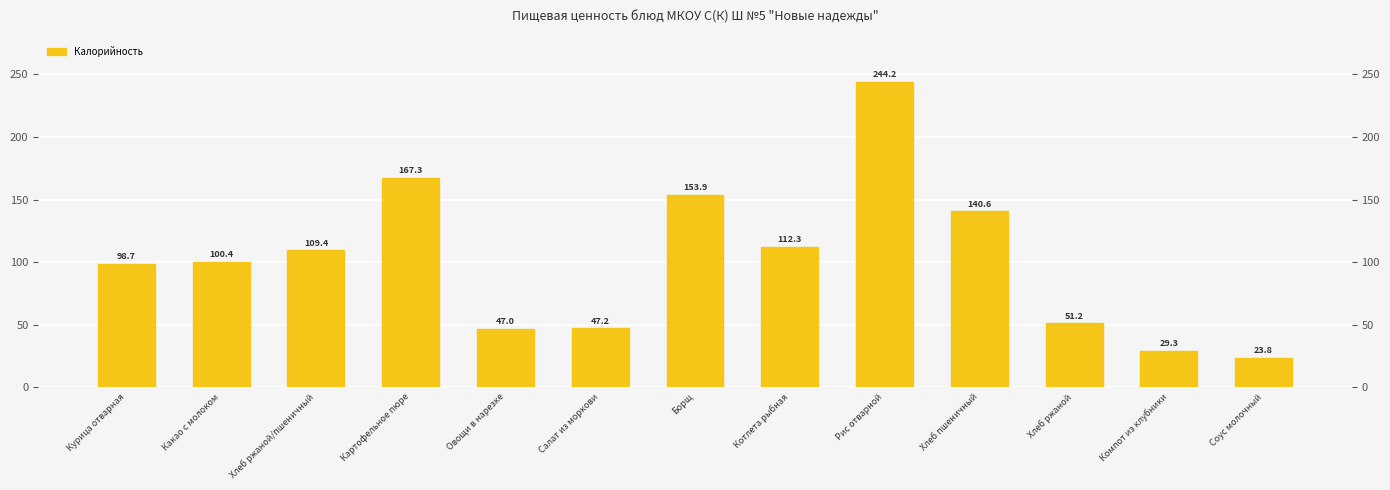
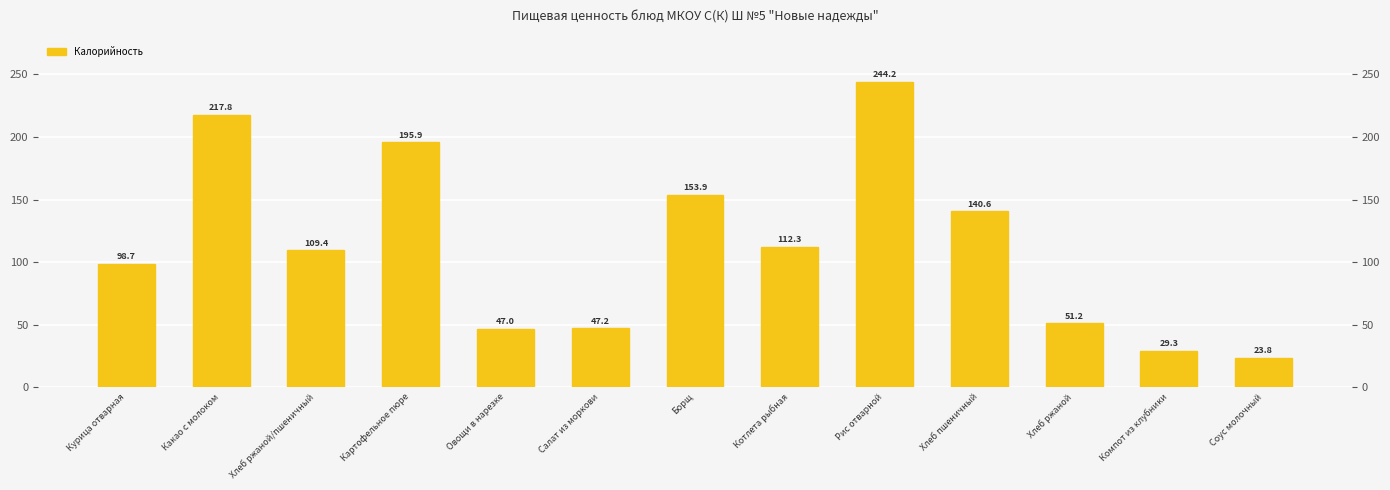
Какао с молоком: 100.4 -> 217.8
Картофельное пюре: 167.3 -> 195.9
